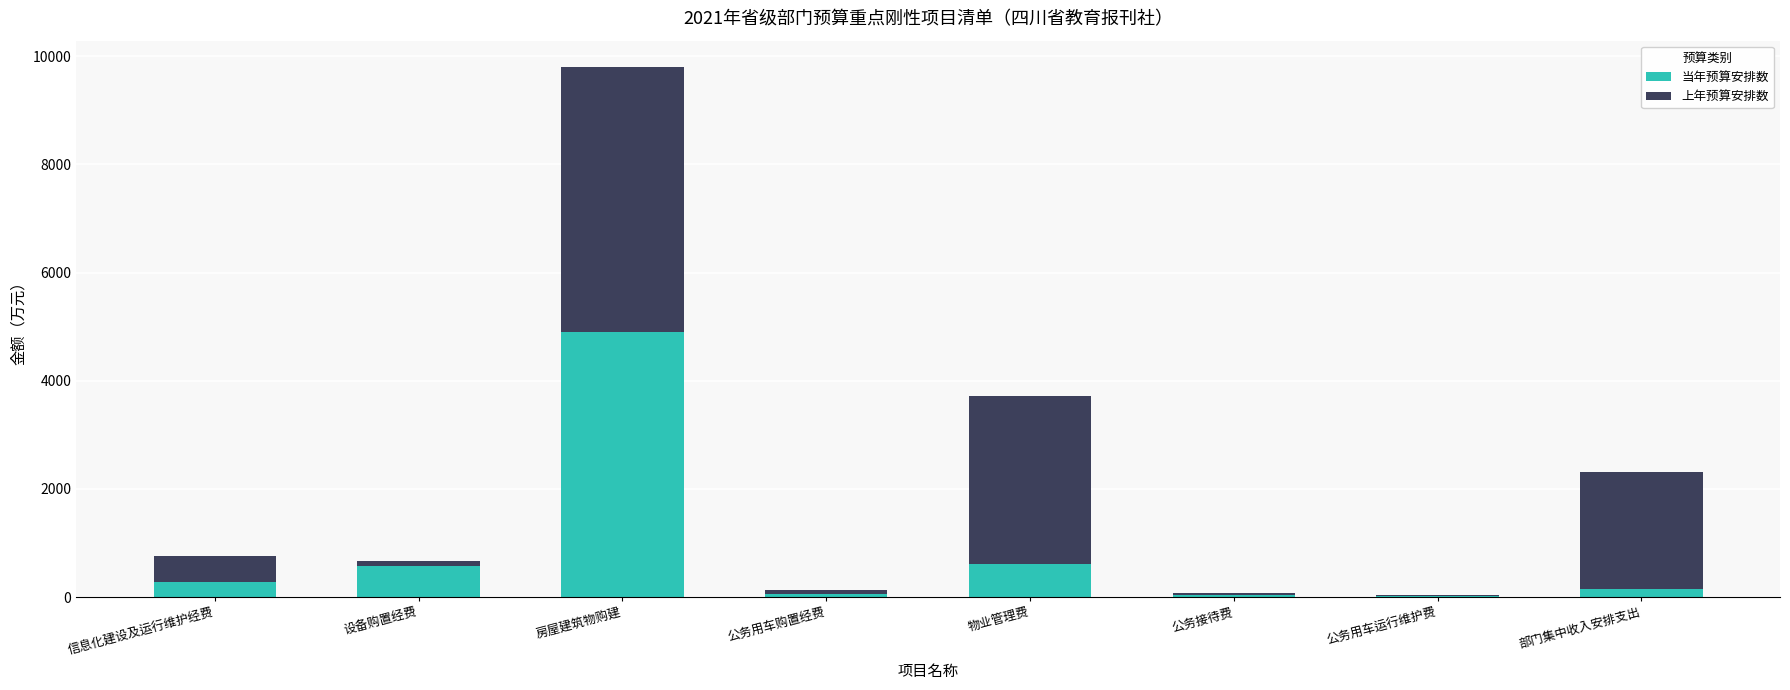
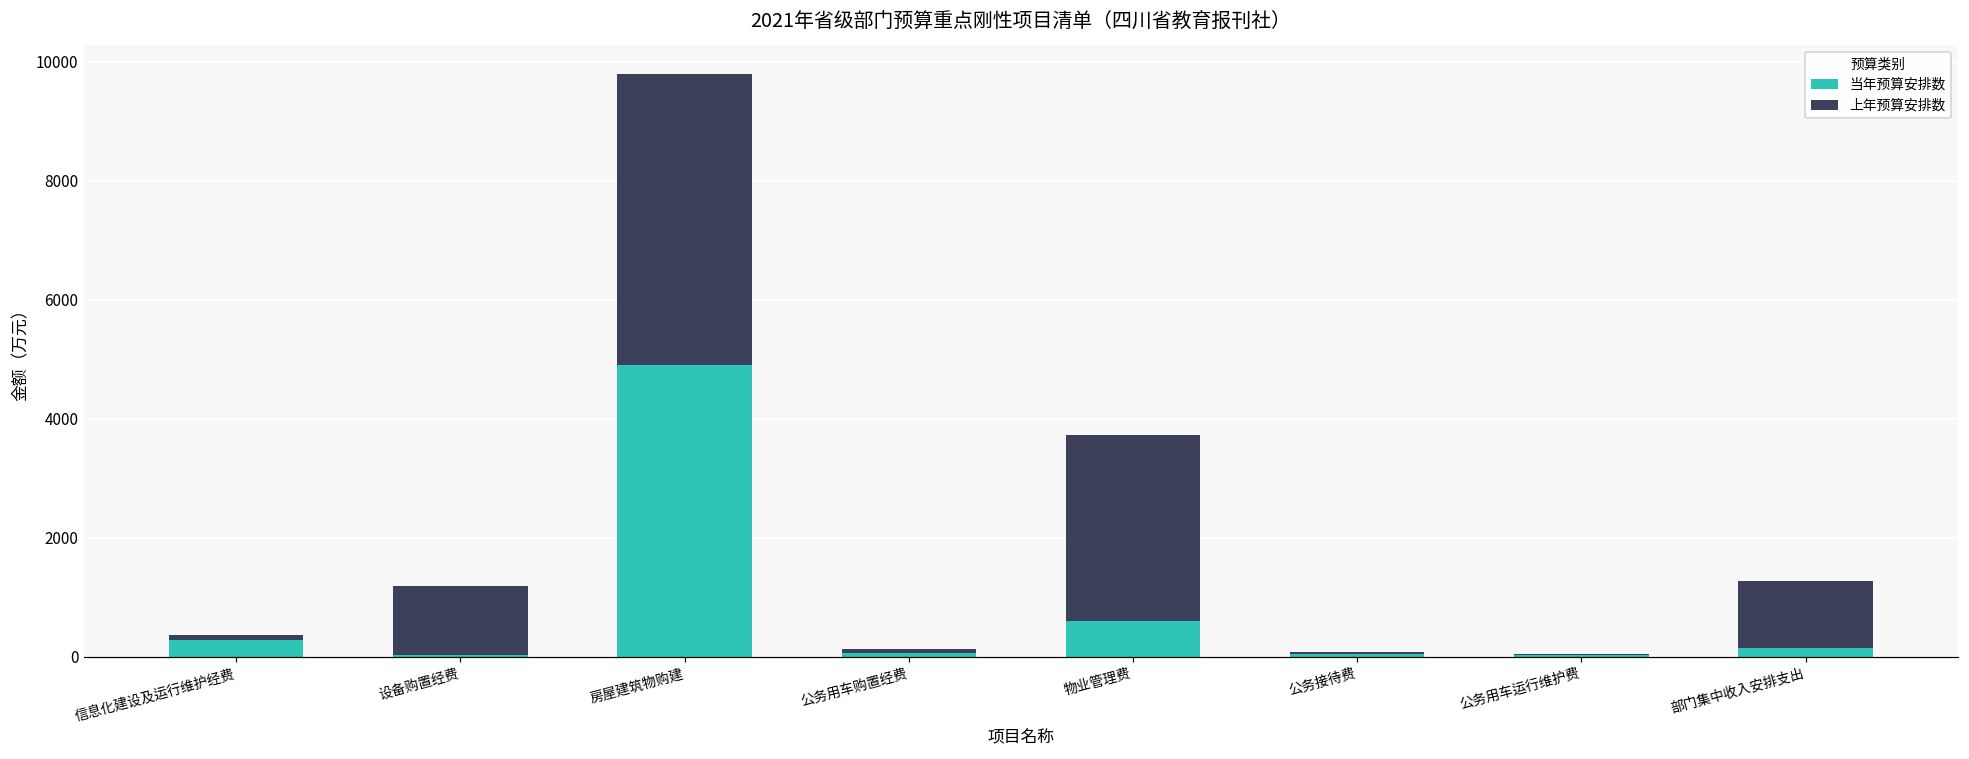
上年预算安排数, 信息化建设及运行维护经费: 500 -> 100
当年预算安排数, 设备购置经费: 600 -> 0
上年预算安排数, 设备购置经费: 100 -> 1100
上年预算安排数, 部门集中收入安排支出: 2200 -> 1100
